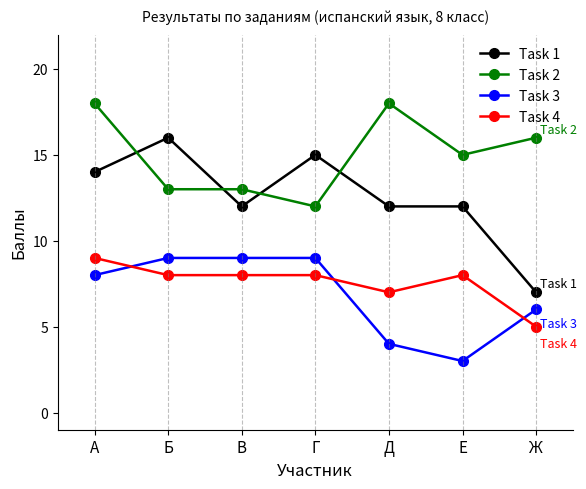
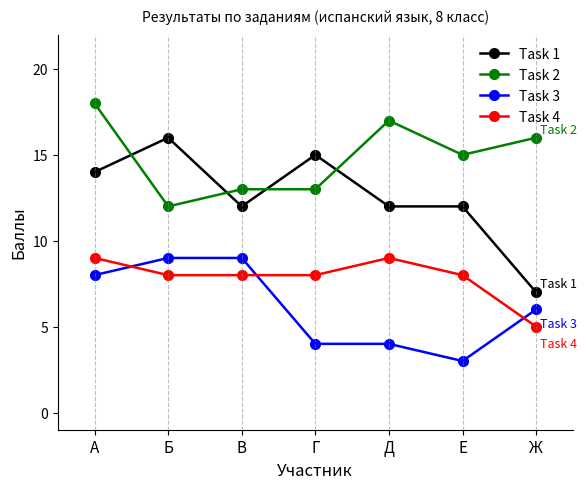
Task 2, Б: 13 -> 12
Task 2, Г: 12 -> 13
Task 3, Г: 9 -> 4
Task 2, Д: 18 -> 17
Task 4, Д: 7 -> 9
